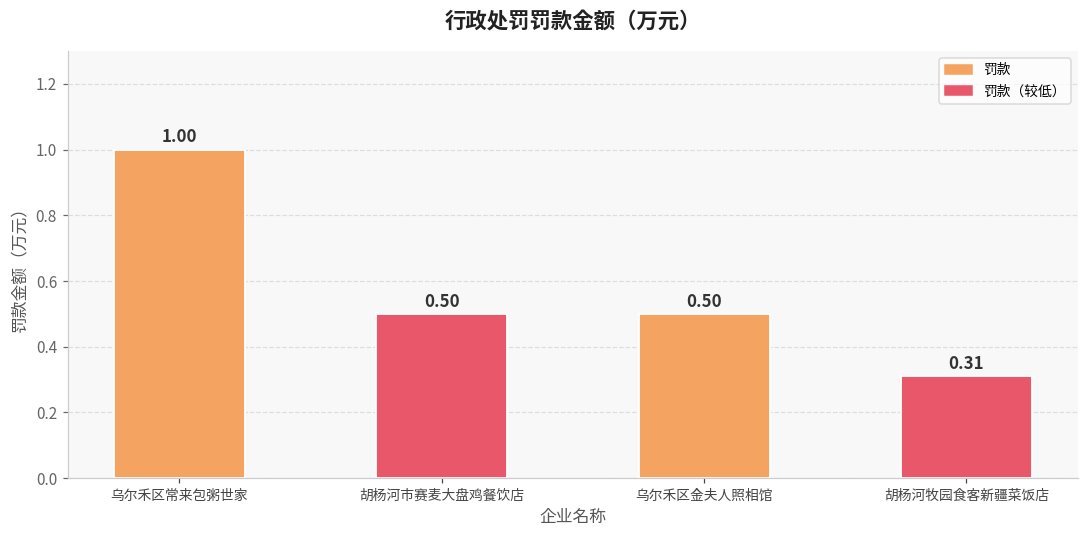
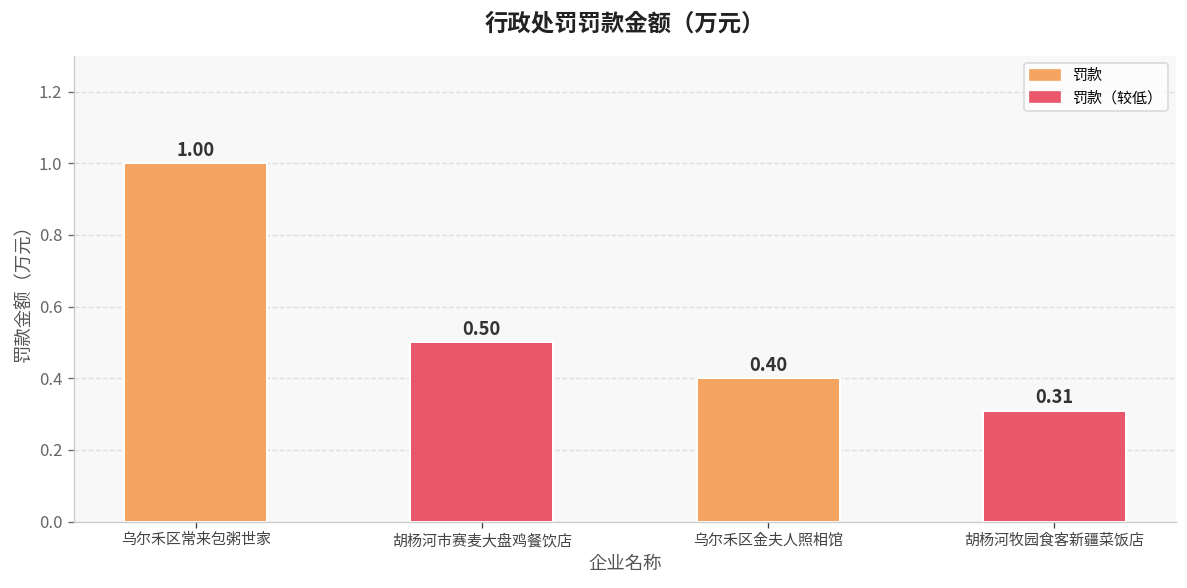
乌尔禾区金夫人照相馆: 0.50 -> 0.40
